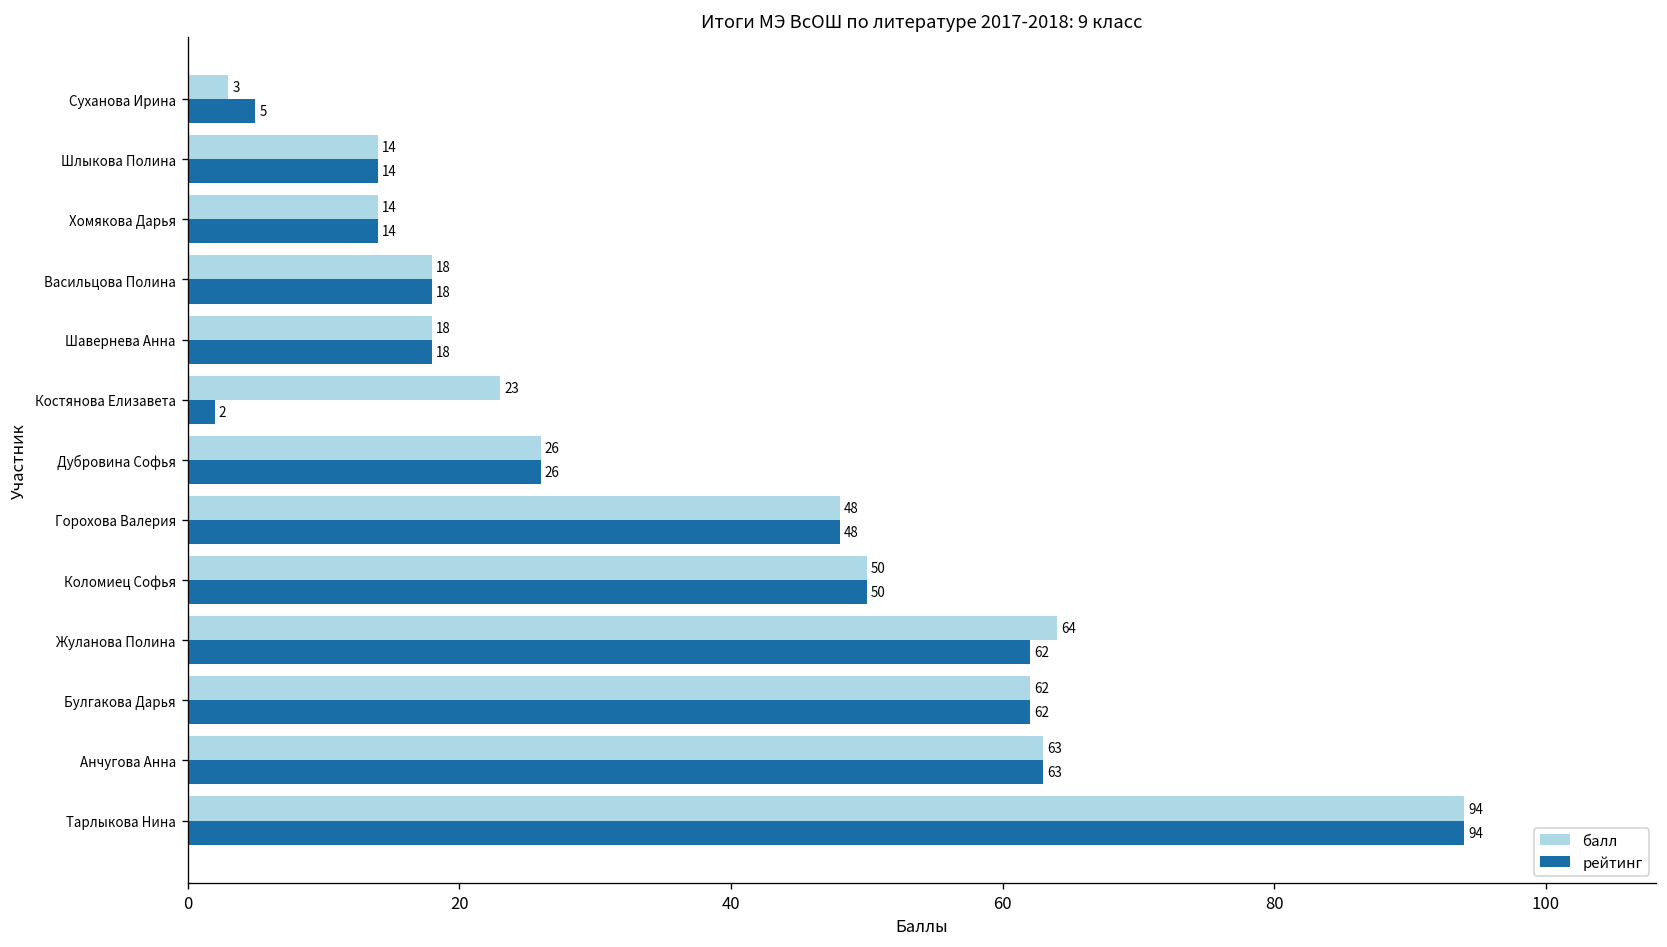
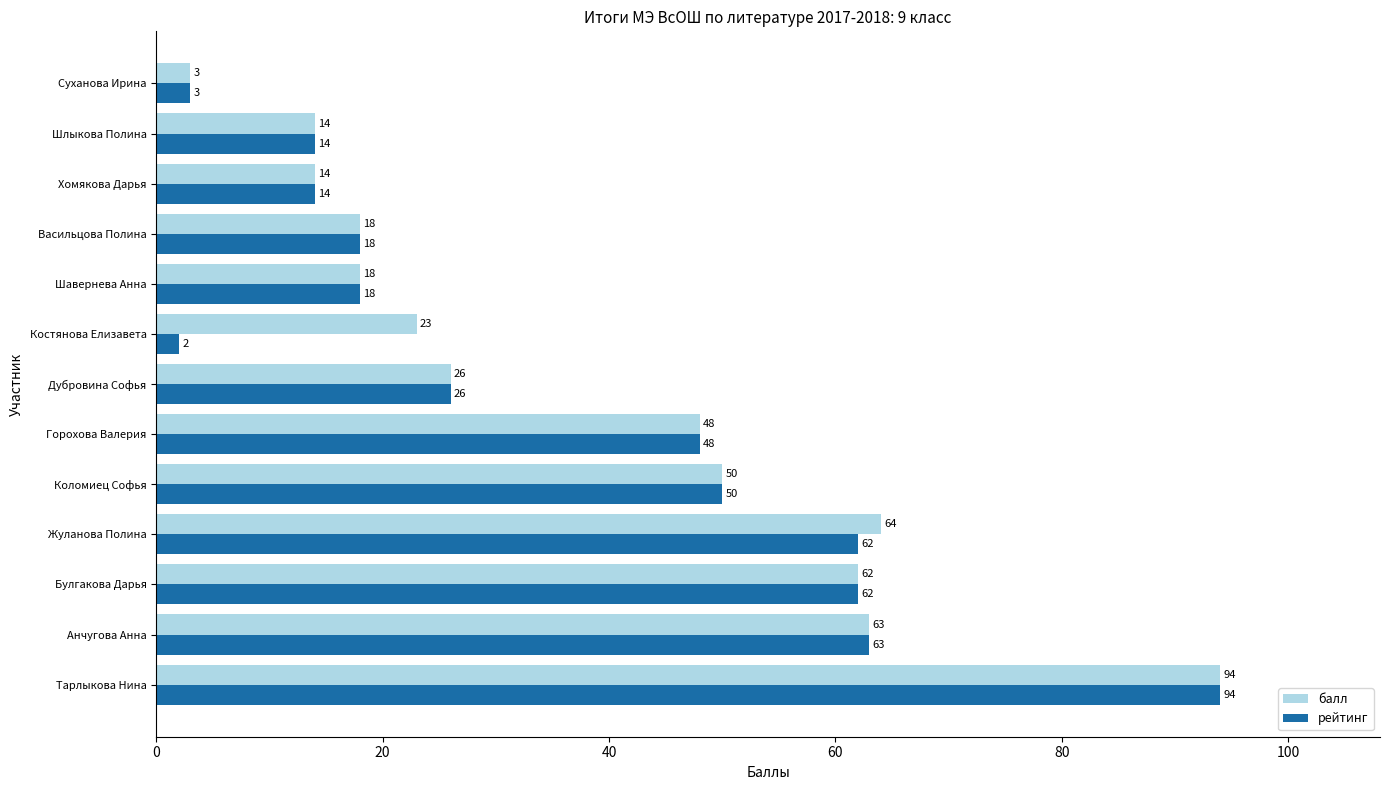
рейтинг, Суханова Ирина: 5 -> 3
